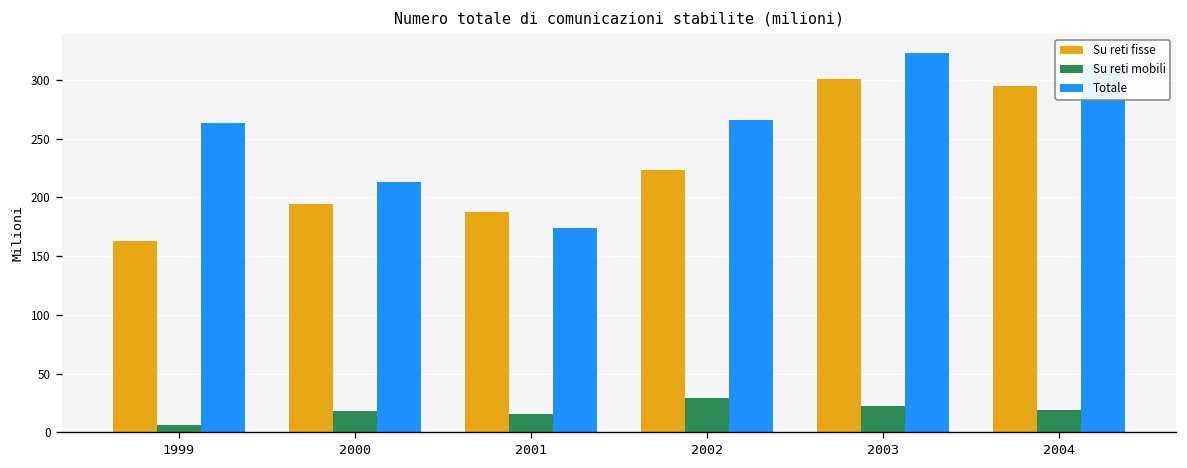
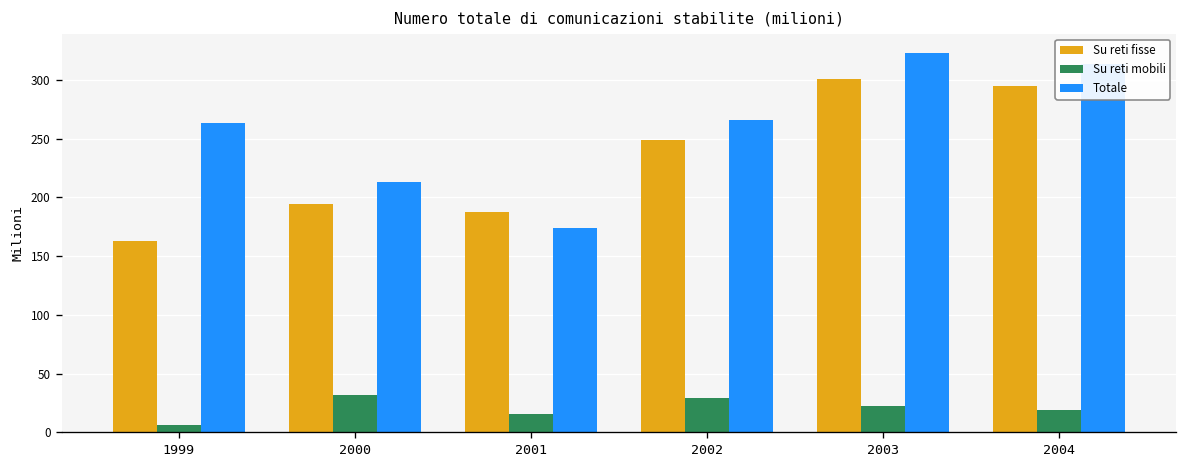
Su reti mobili, 2000: 20 -> 30
Su reti fisse, 2002: 220 -> 250
